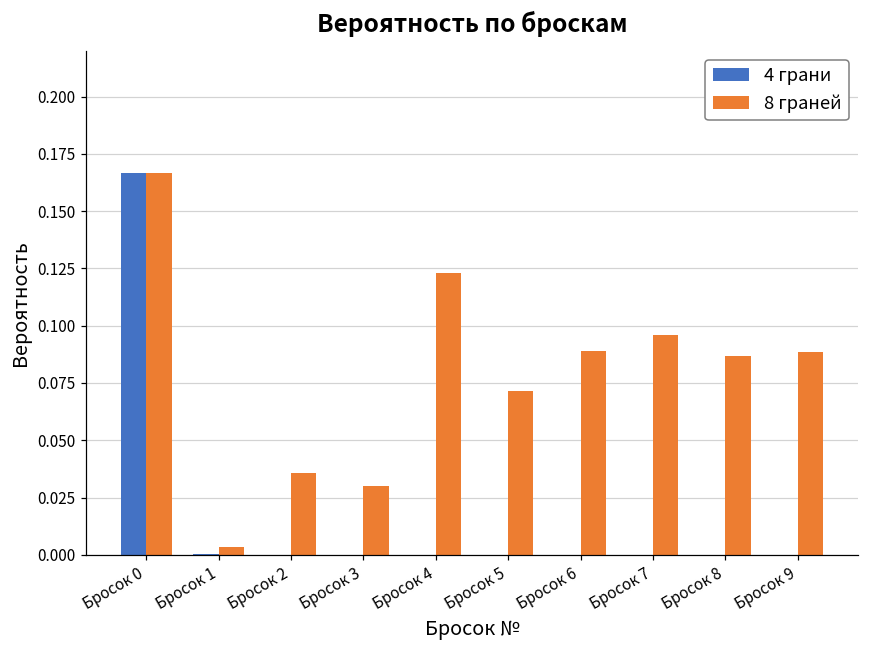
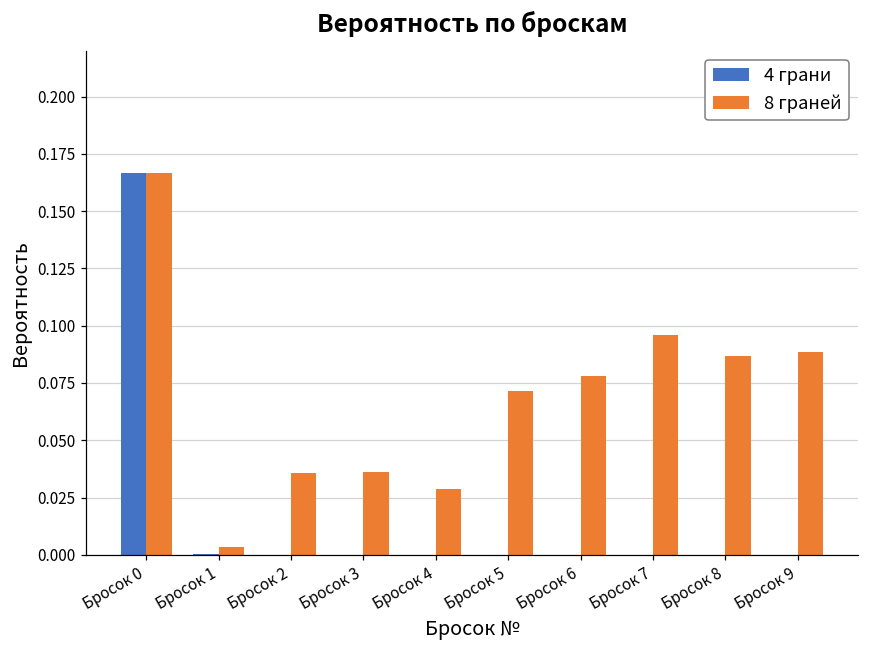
8 граней, Бросок 3: 0.030 -> 0.036
8 граней, Бросок 4: 0.123 -> 0.029
8 граней, Бросок 6: 0.089 -> 0.078
